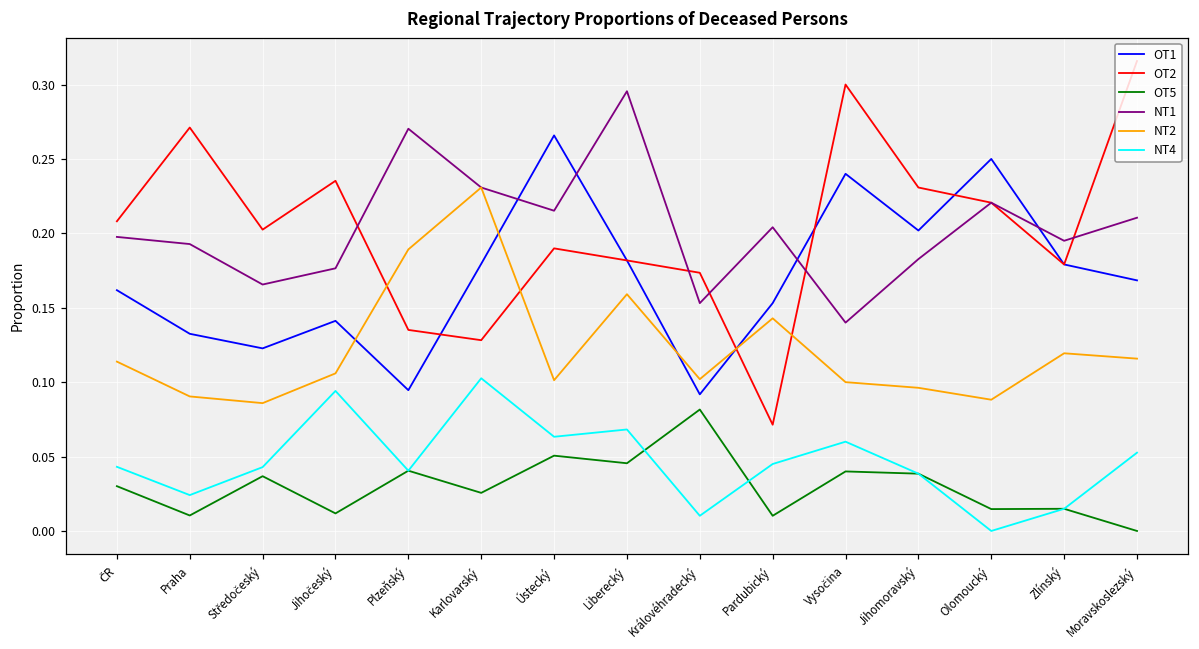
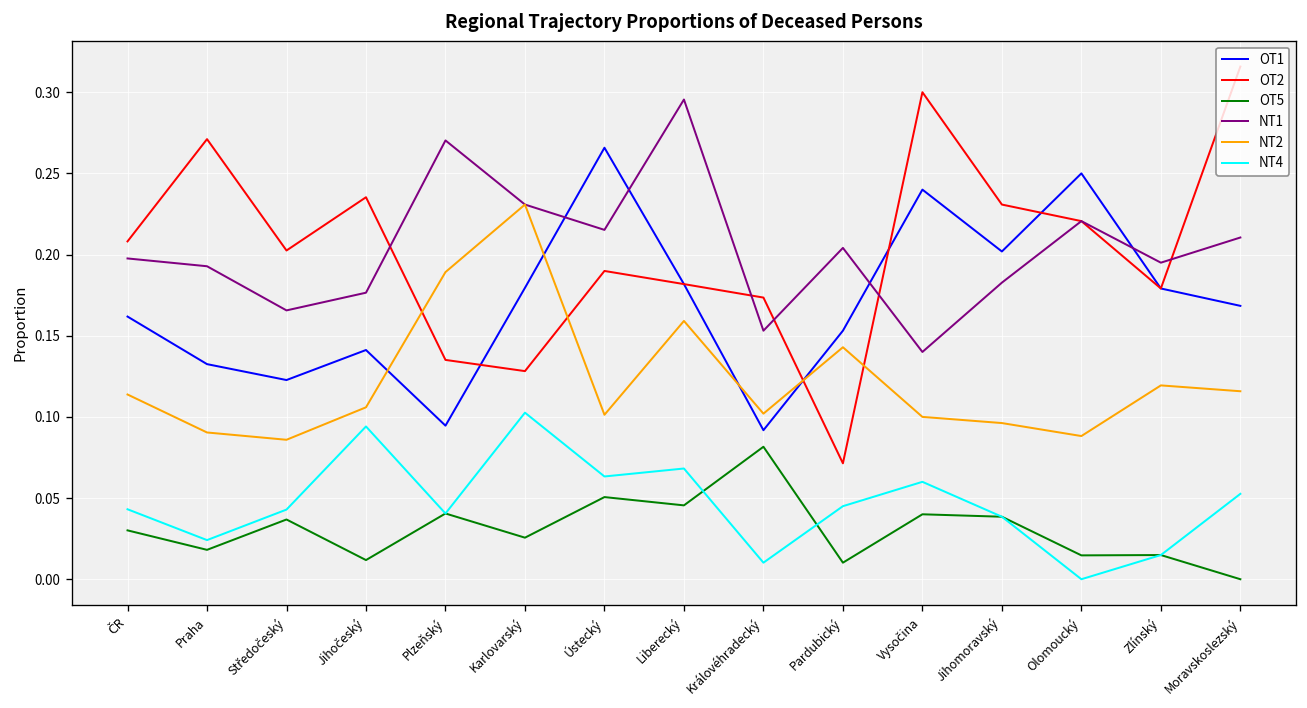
OT5, Praha: 0.010 -> 0.018
